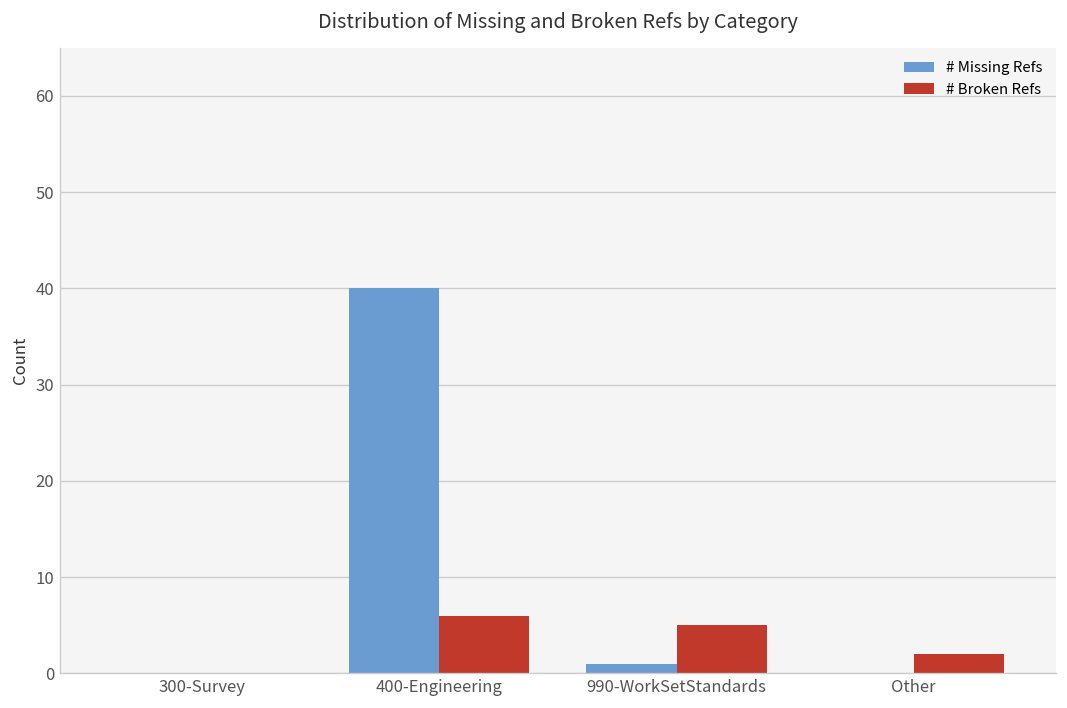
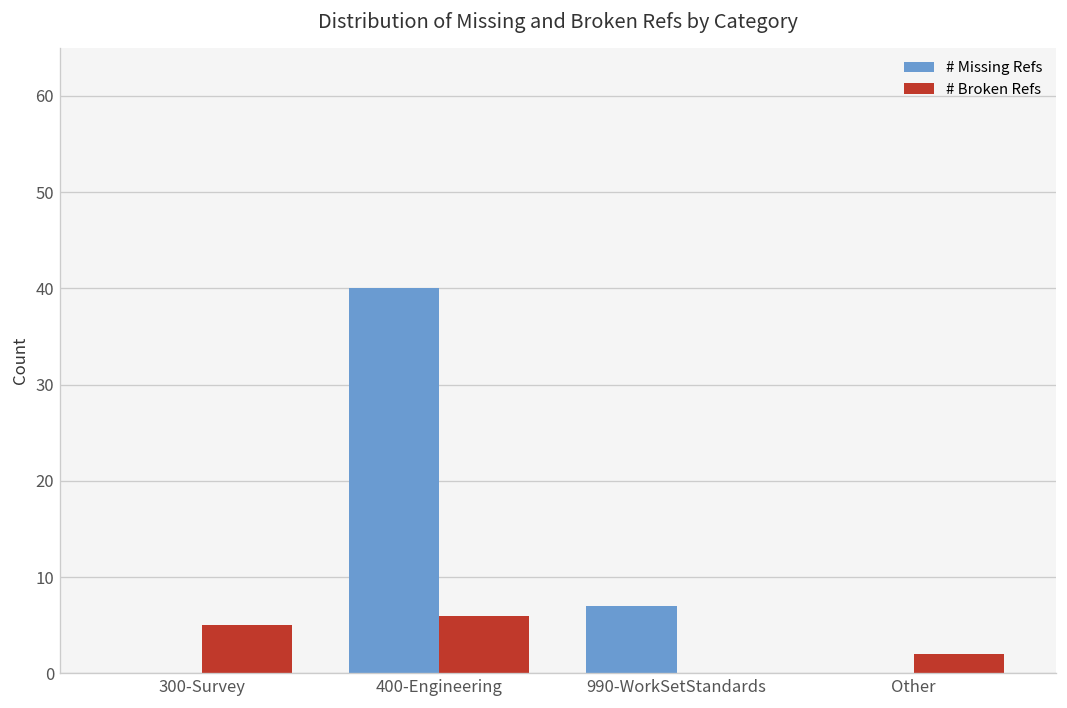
# Broken Refs, 300-Survey: 0 -> 5
# Missing Refs, 990-WorkSetStandards: 1 -> 7
# Broken Refs, 990-WorkSetStandards: 5 -> 0
